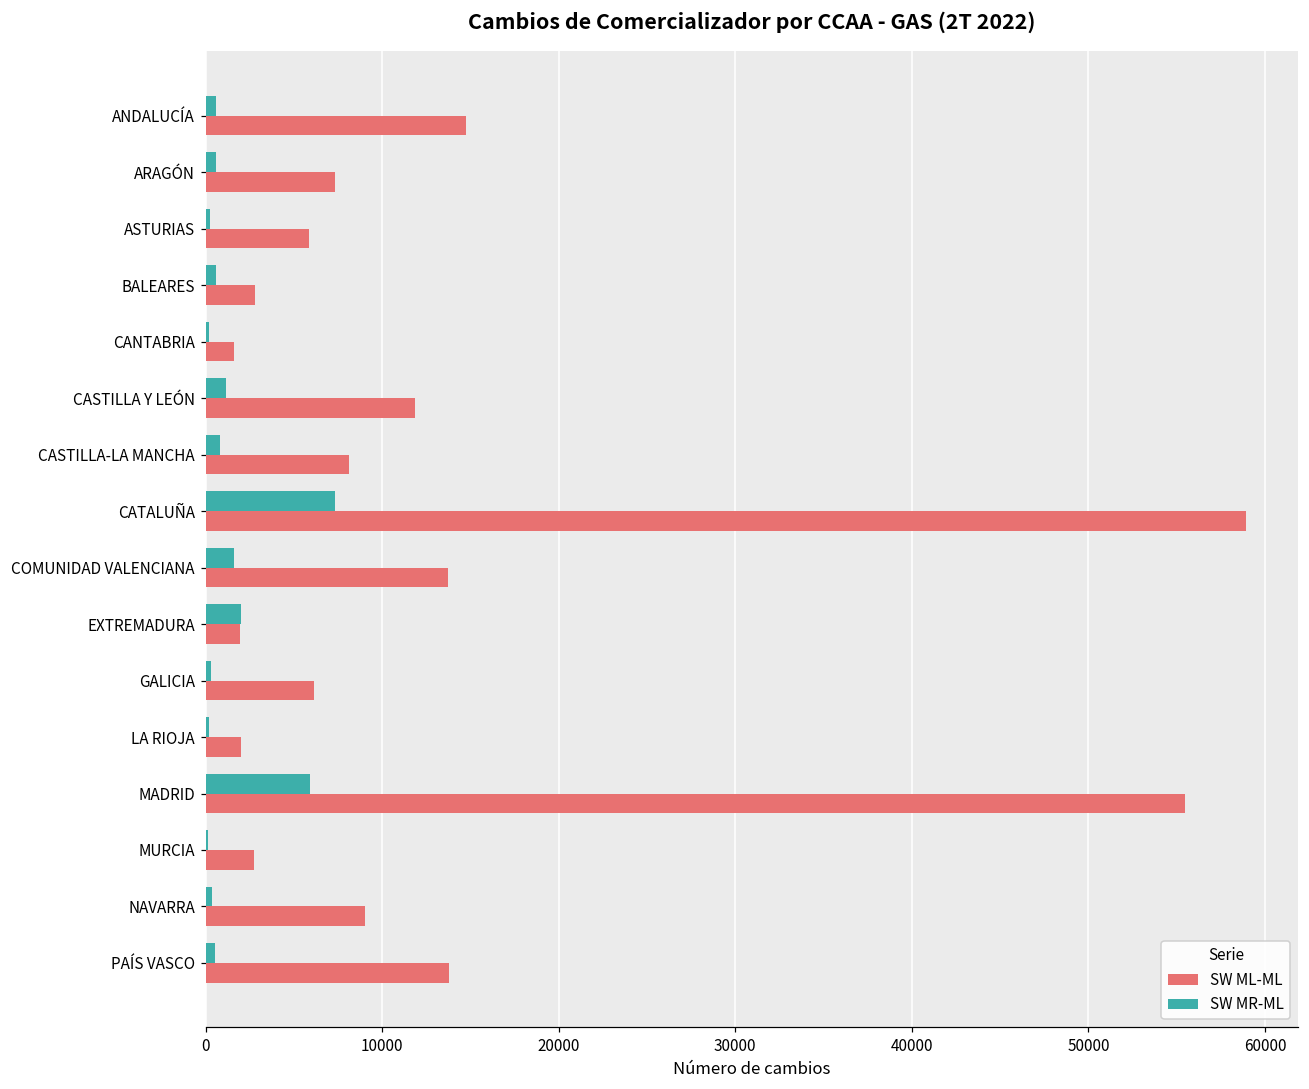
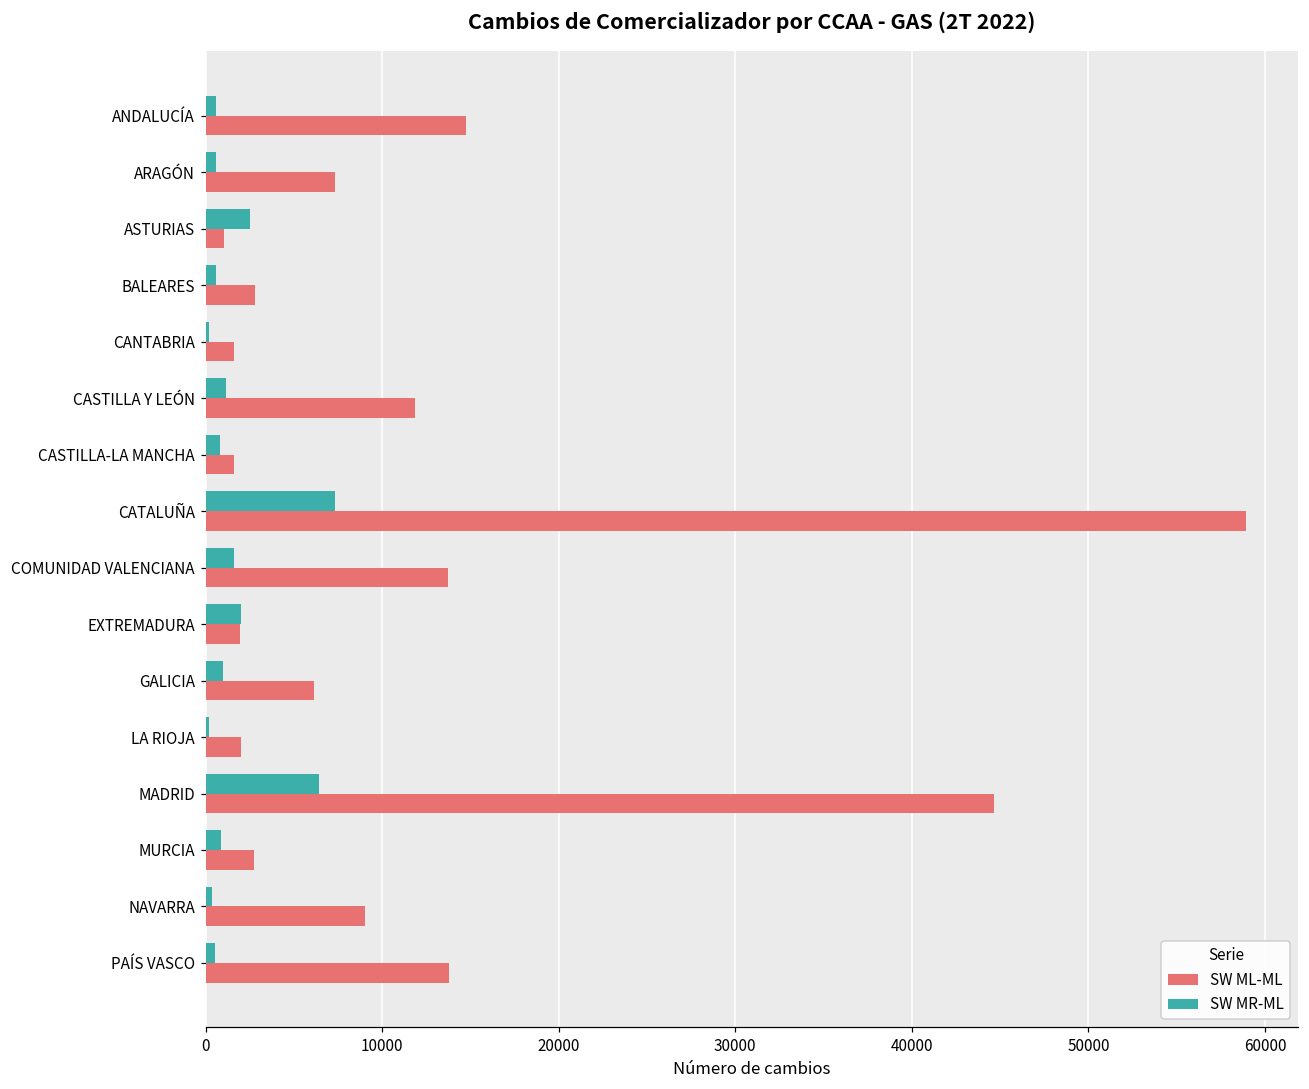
SW MR-ML, ASTURIAS: 300 -> 2500
SW ML-ML, ASTURIAS: 5900 -> 1100
SW ML-ML, CASTILLA-LA MANCHA: 8100 -> 1600
SW MR-ML, GALICIA: 300 -> 1000
SW MR-ML, MADRID: 5900 -> 6400
SW ML-ML, MADRID: 55500 -> 44700
SW MR-ML, MURCIA: 100 -> 900
